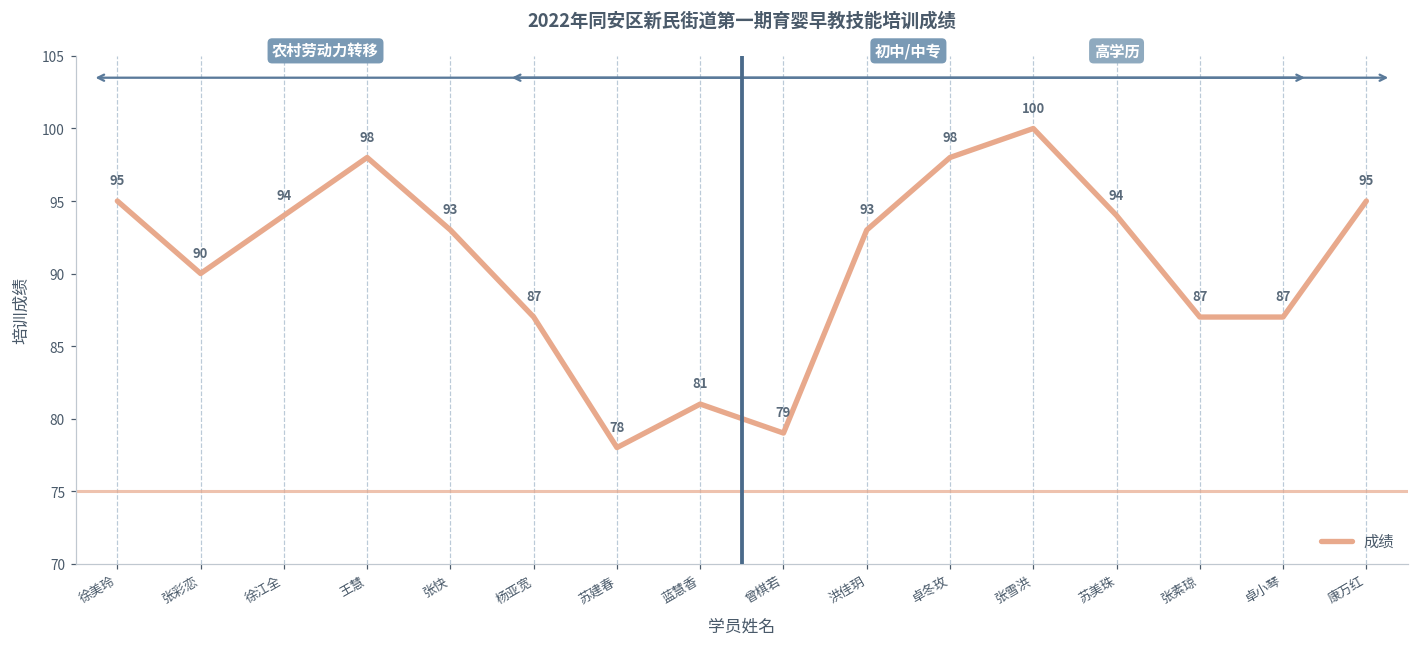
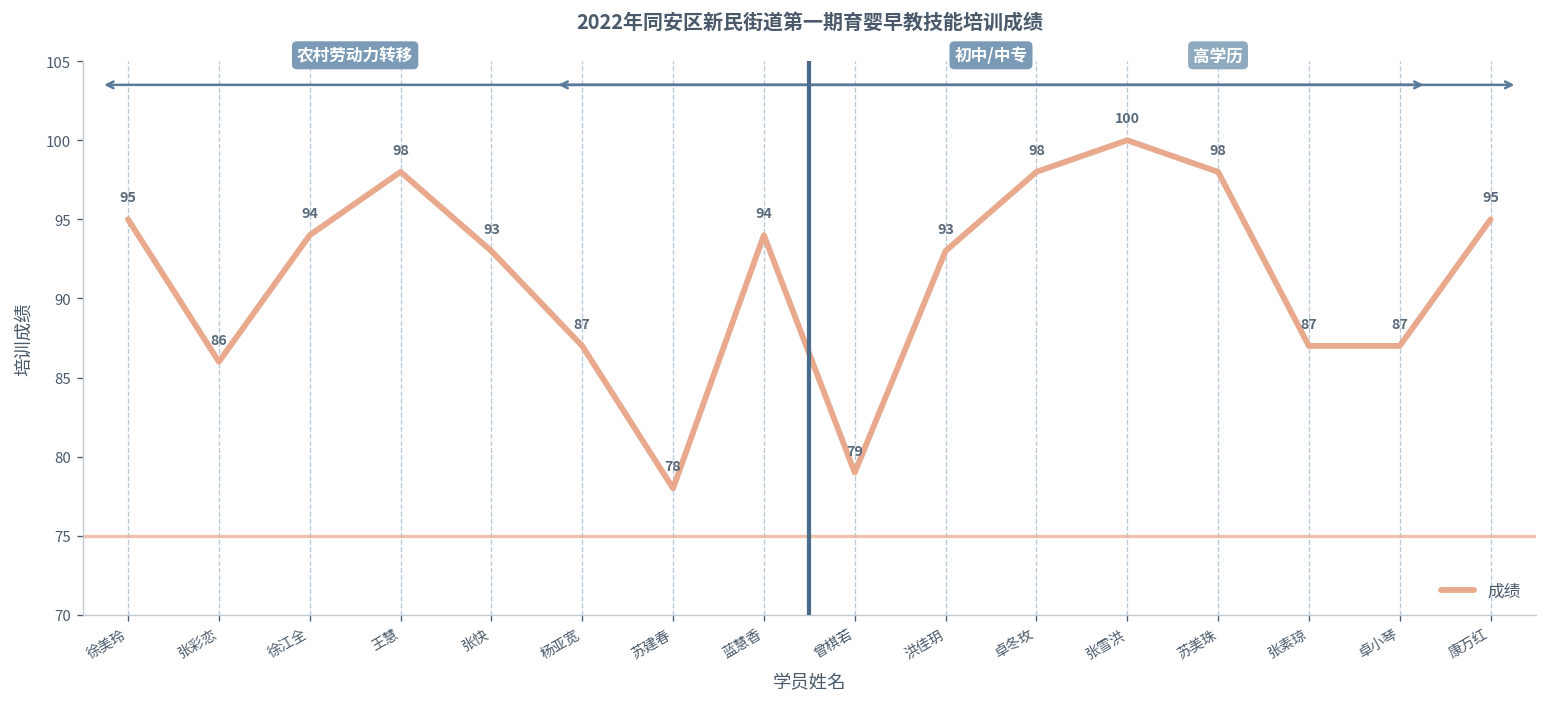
张彩恋: 90 -> 86
蓝慧香: 81 -> 94
苏美珠: 94 -> 98
